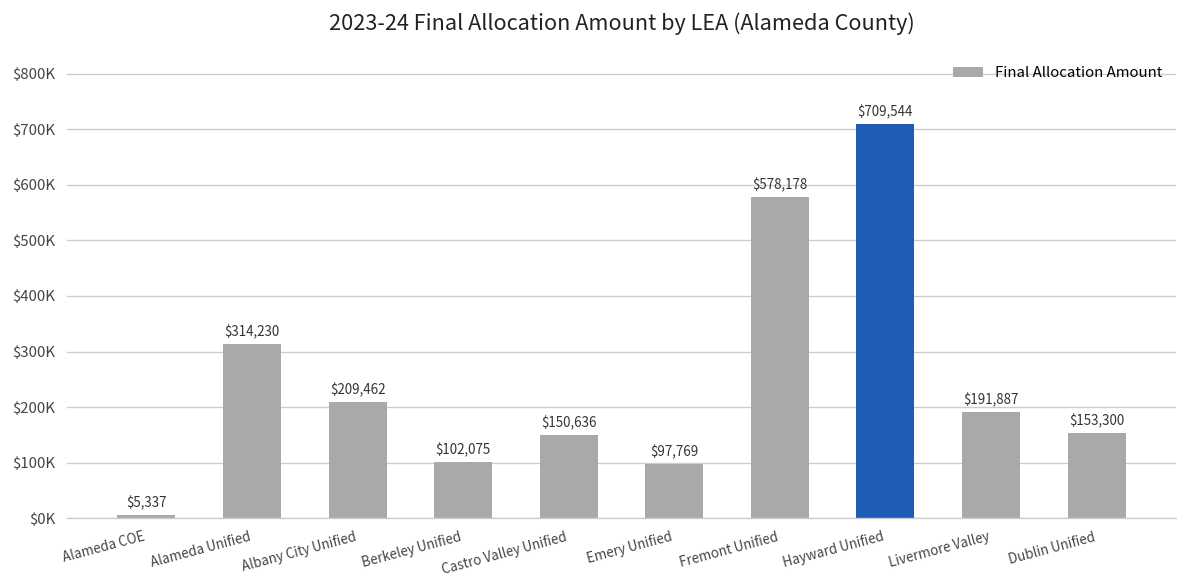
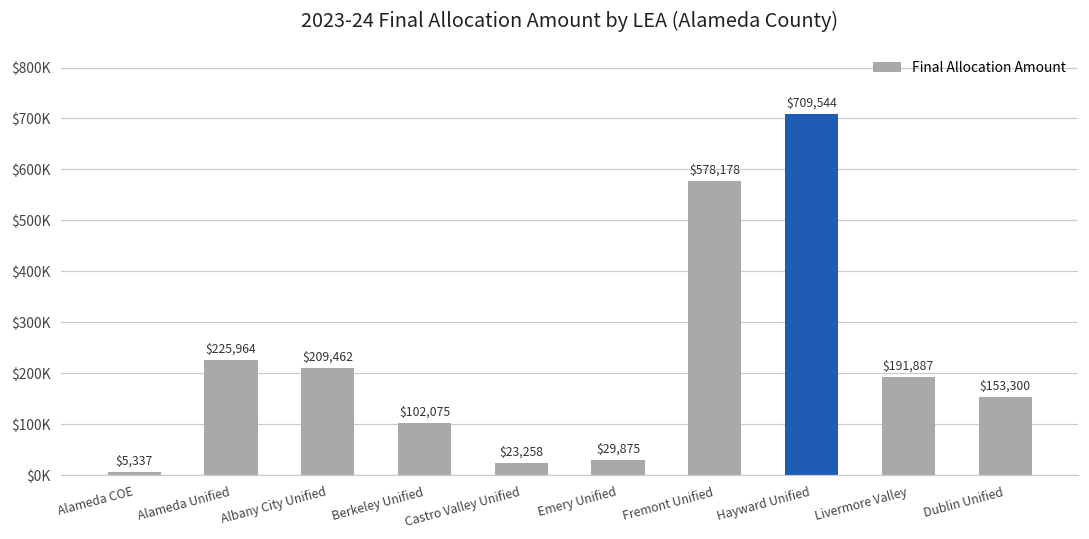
Alameda Unified: $314,230 -> $225,964
Castro Valley Unified: $150,636 -> $23,258
Emery Unified: $97,769 -> $29,875
